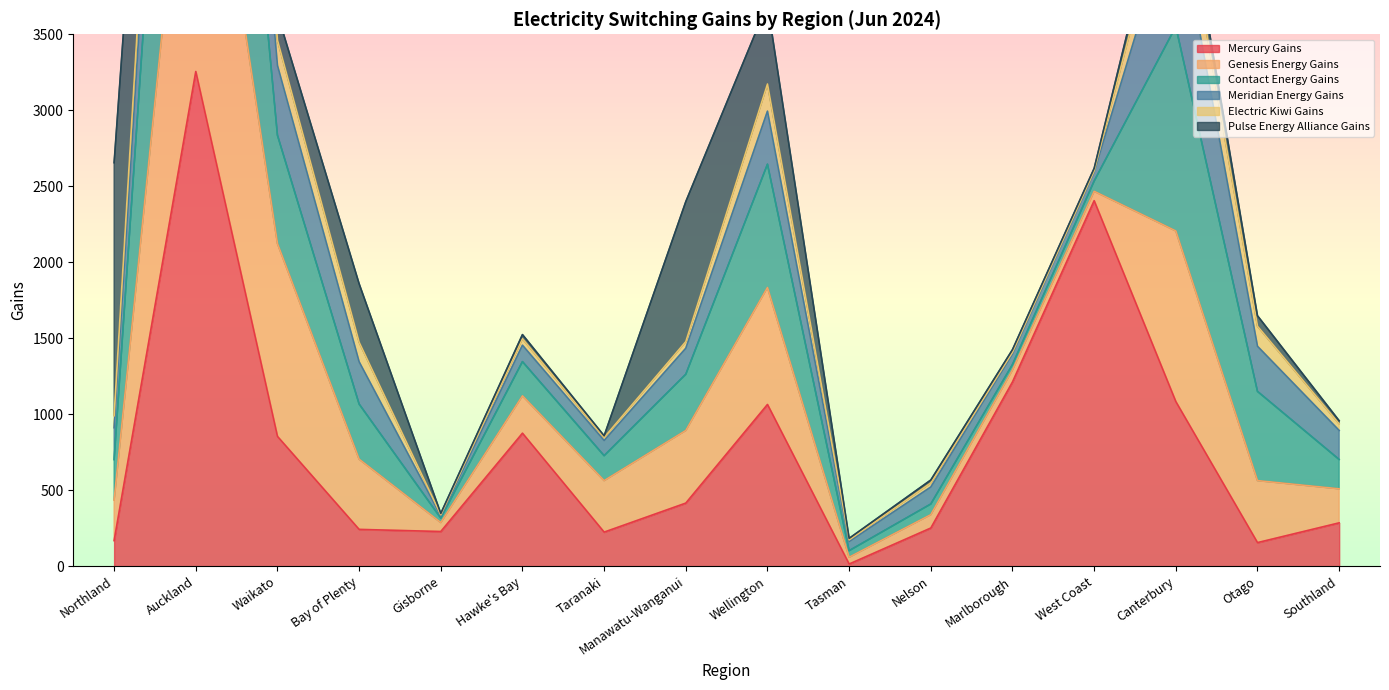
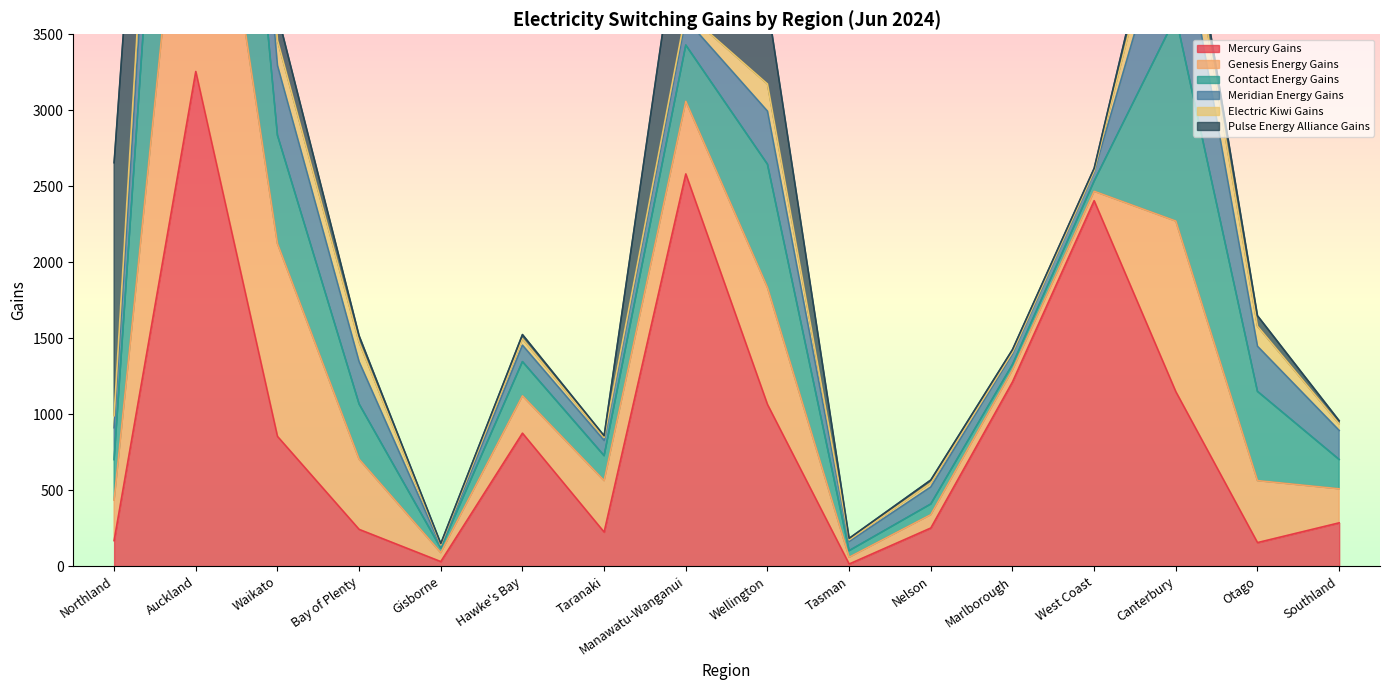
Pulse Energy Alliance Gains, Bay of Plenty: 390 -> 40
Mercury Gains, Gisborne: 230 -> 30
Mercury Gains, Manawatu-Wanganui: 420 -> 2580
Mercury Gains, Canterbury: 1080 -> 1150
